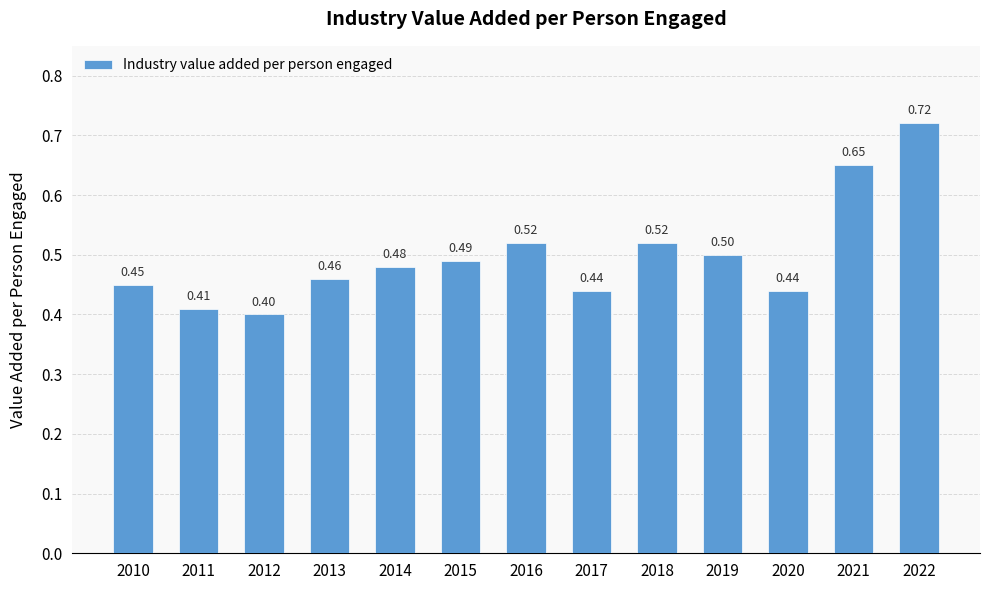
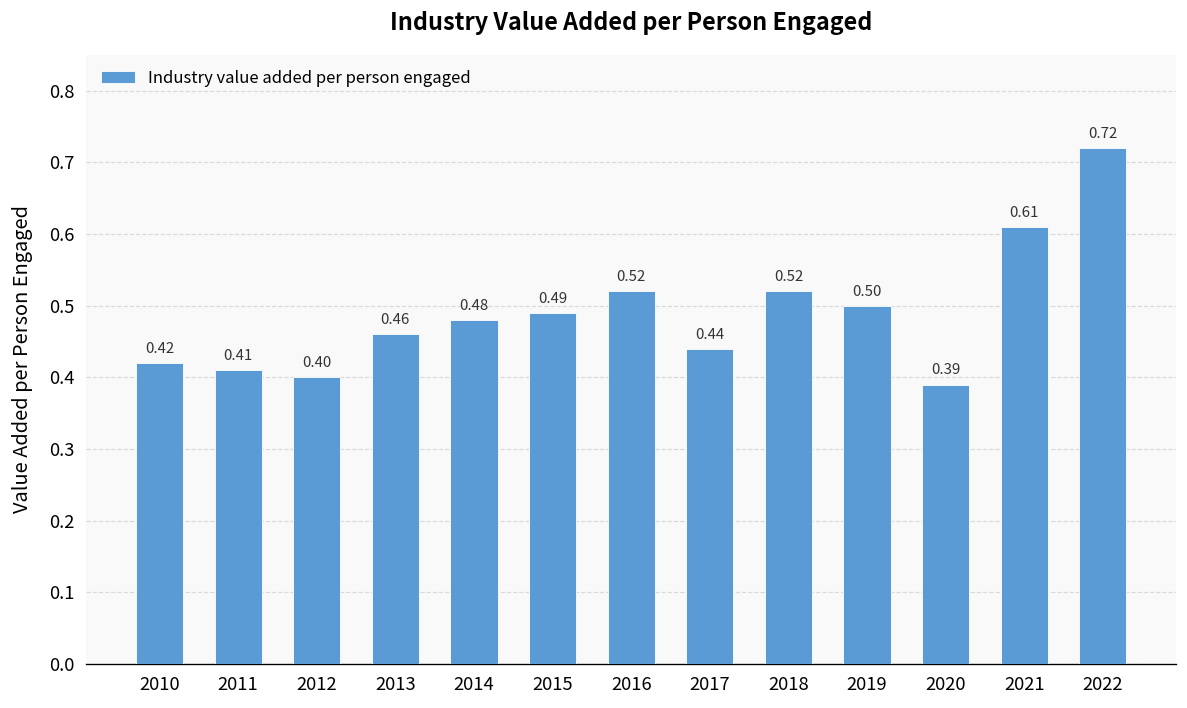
2010: 0.45 -> 0.42
2020: 0.44 -> 0.39
2021: 0.65 -> 0.61
